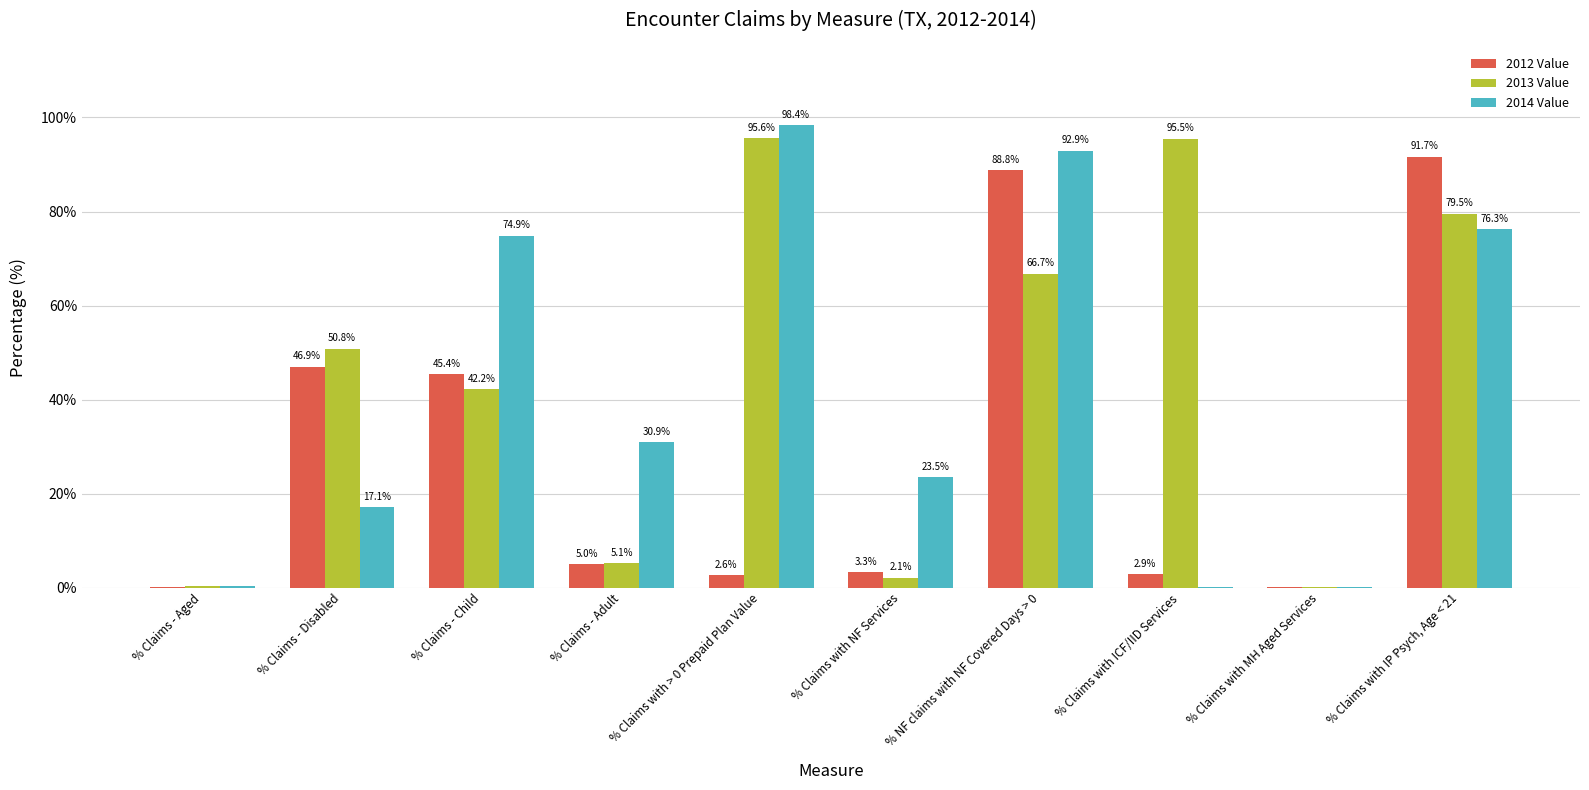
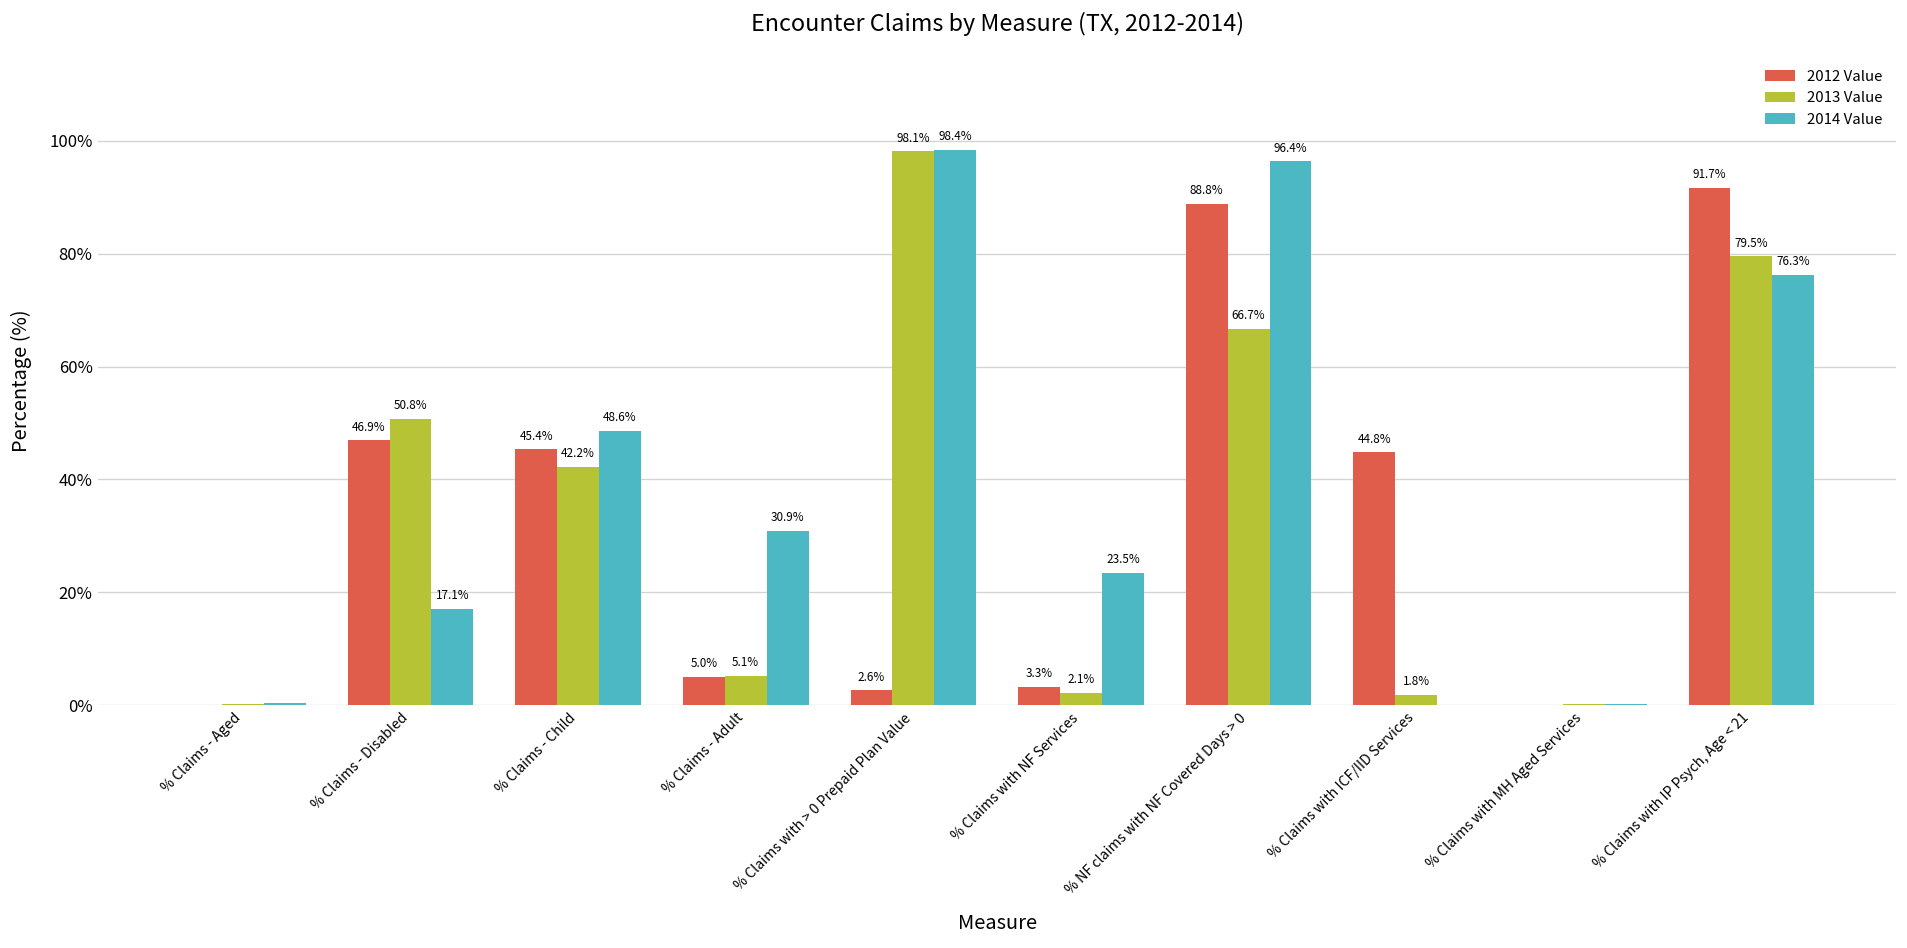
2014 Value, % Claims - Child: 74.9% -> 48.6%
2013 Value, % Claims with > 0 Prepaid Plan Value: 95.6% -> 98.1%
2014 Value, % NF claims with NF Covered Days > 0: 92.9% -> 96.4%
2012 Value, % Claims with ICF/IID Services: 2.9% -> 44.8%
2013 Value, % Claims with ICF/IID Services: 95.5% -> 1.8%
